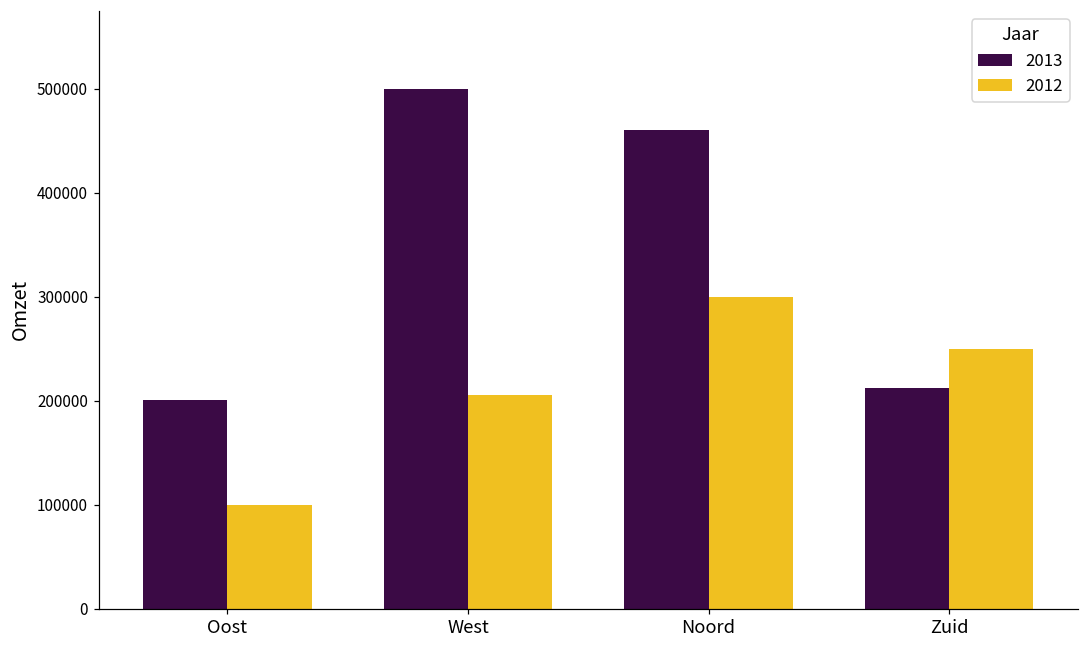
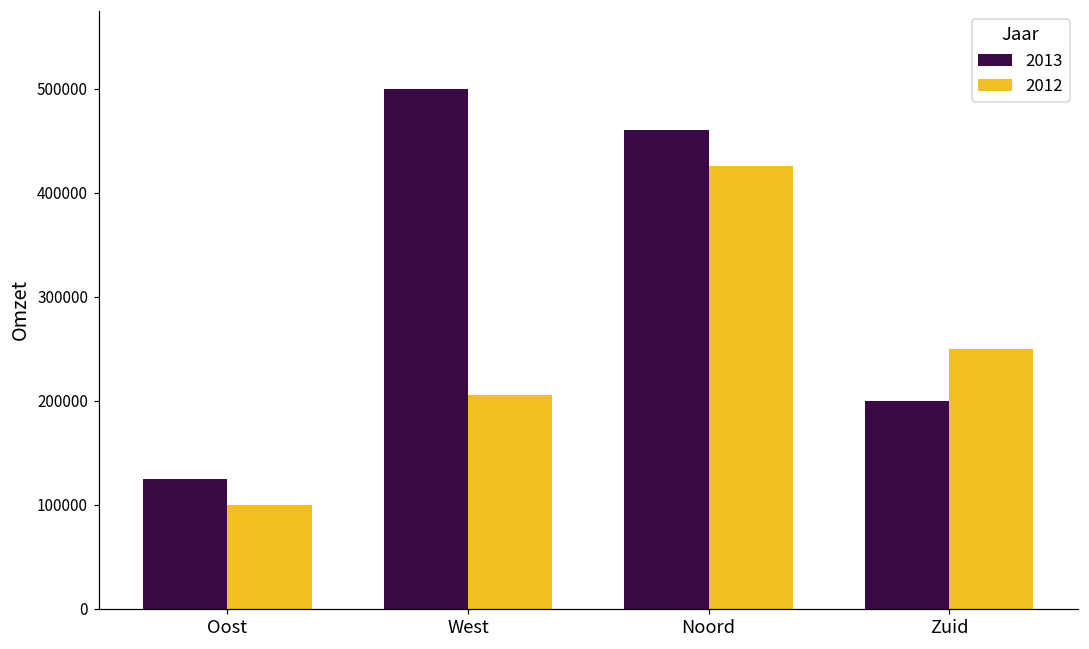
2013, Oost: 200000 -> 130000
2012, Noord: 300000 -> 430000
2013, Zuid: 210000 -> 200000
